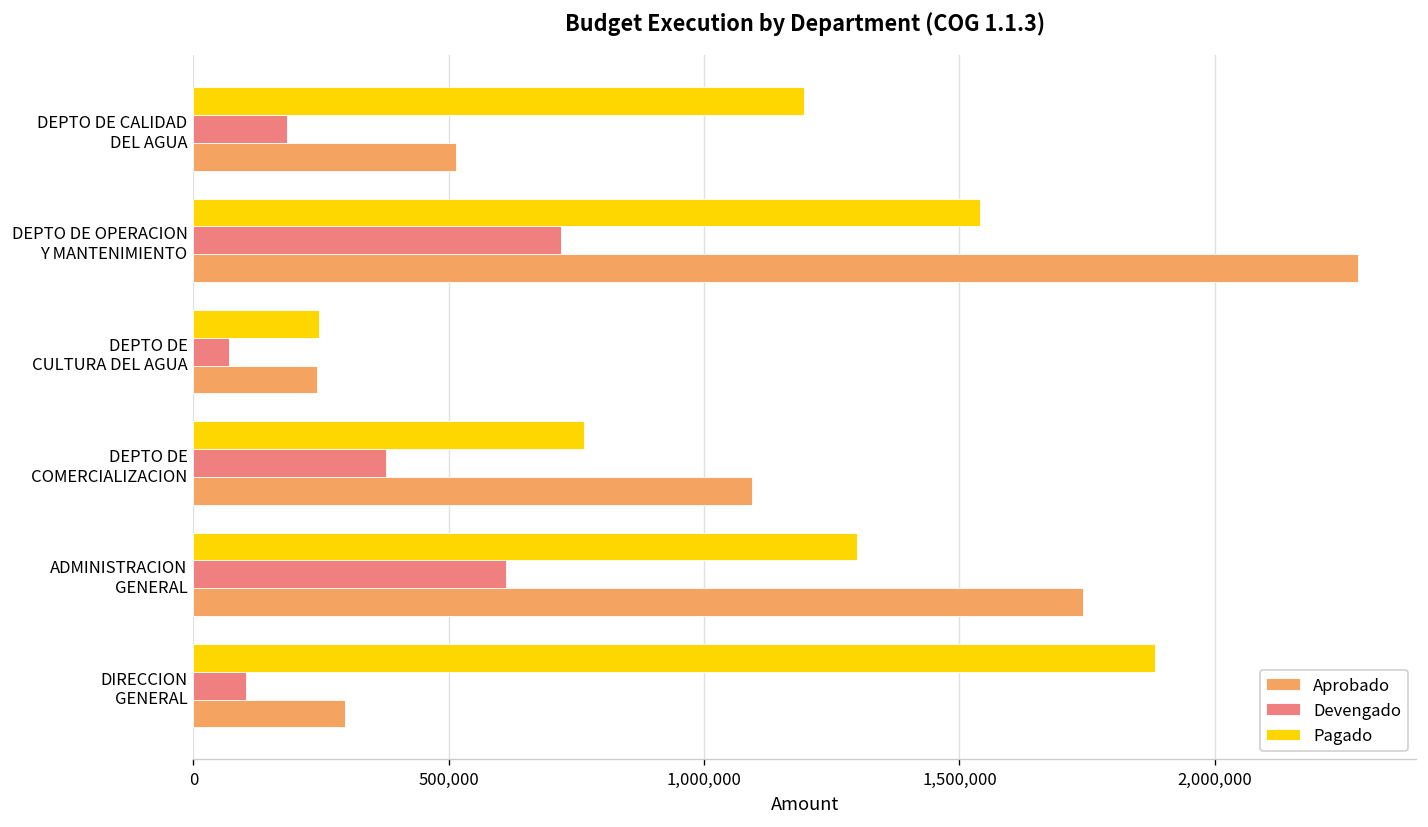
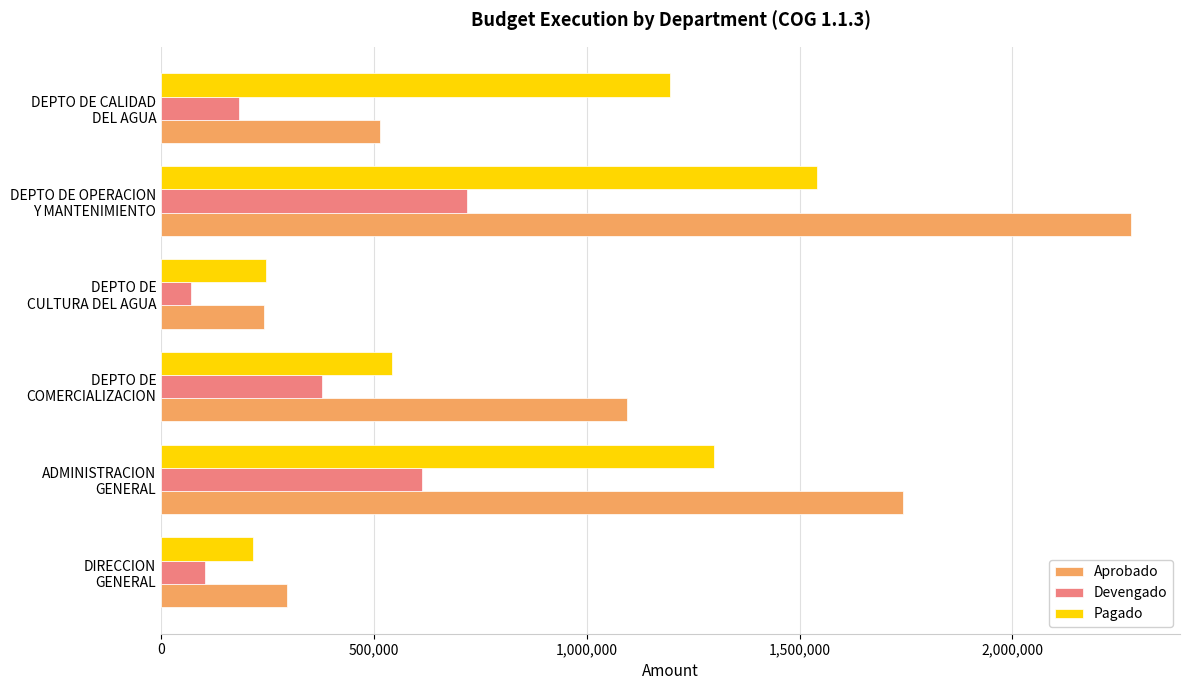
Pagado, DEPTO DE COMERCIALIZACION: 770,000 -> 540,000
Pagado, DIRECCION GENERAL: 1,880,000 -> 220,000
